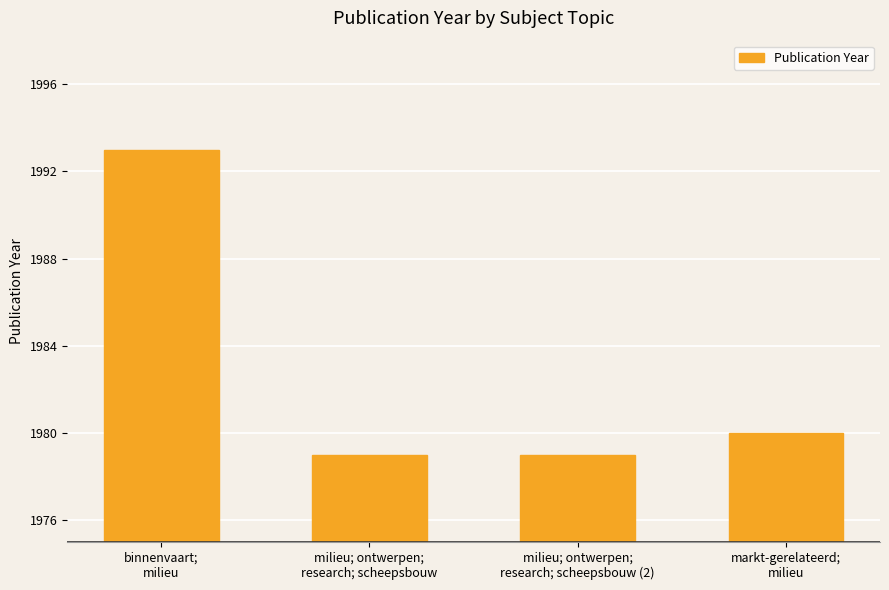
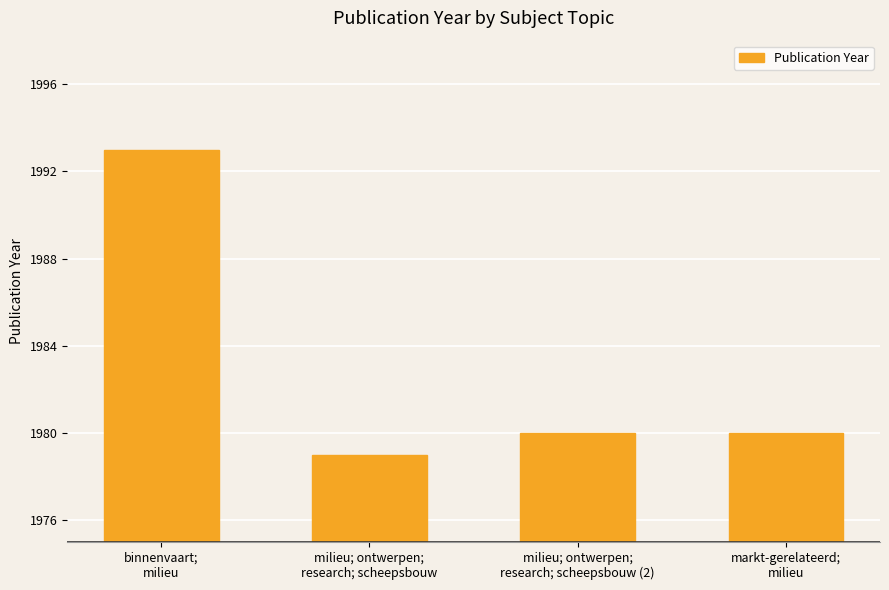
milieu; ontwerpen; research; scheepsbouw (2): 1979 -> 1980
